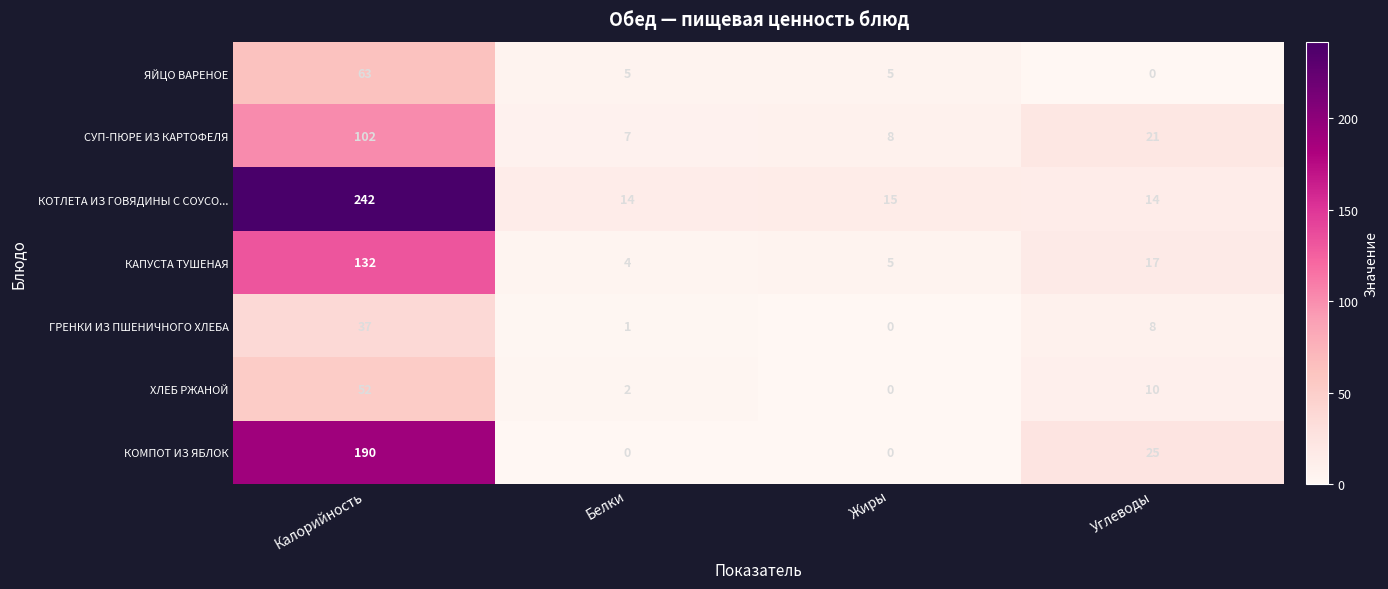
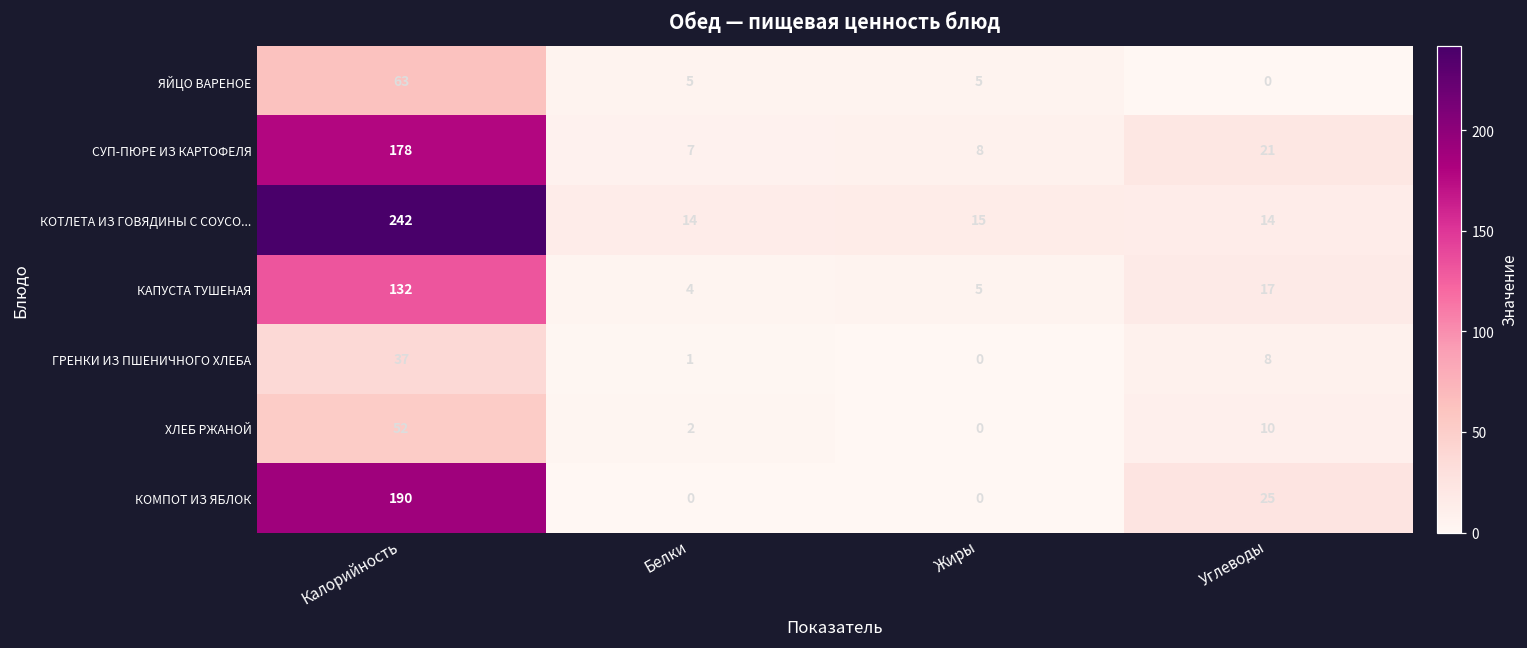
СУП-ПЮРЕ ИЗ КАРТОФЕЛЯ, Калорийность: 102 -> 178
